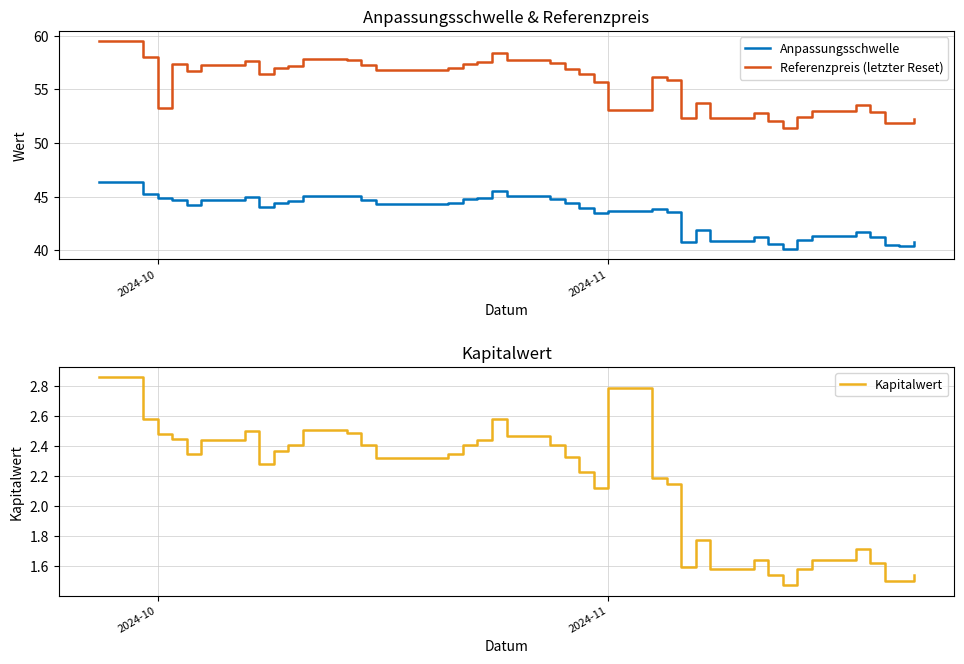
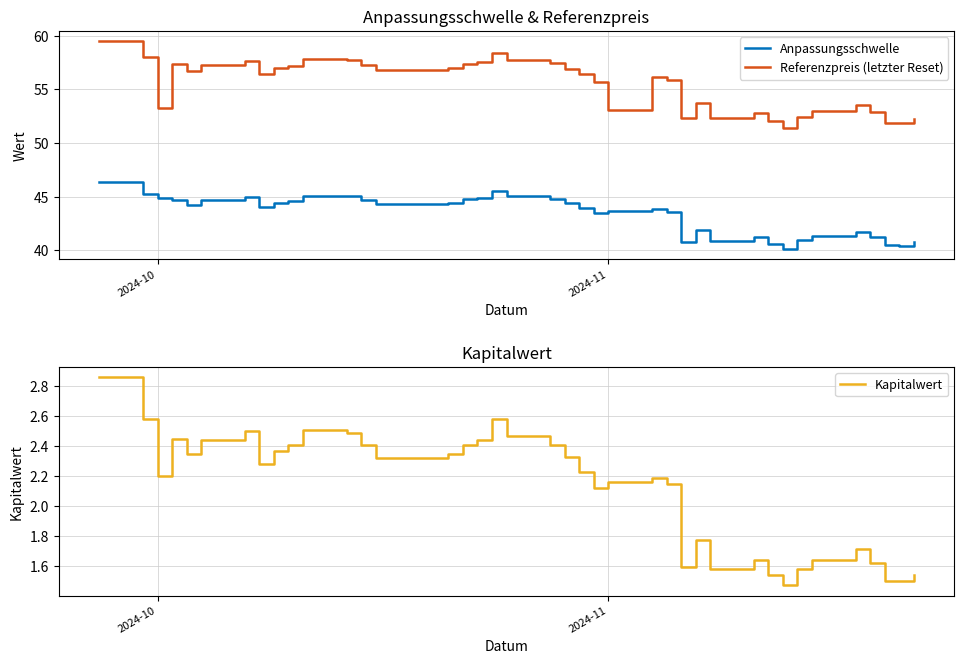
Kapitalwert, 2024-10: 2.48 -> 2.20
Kapitalwert, 2024-11: 2.79 -> 2.16
